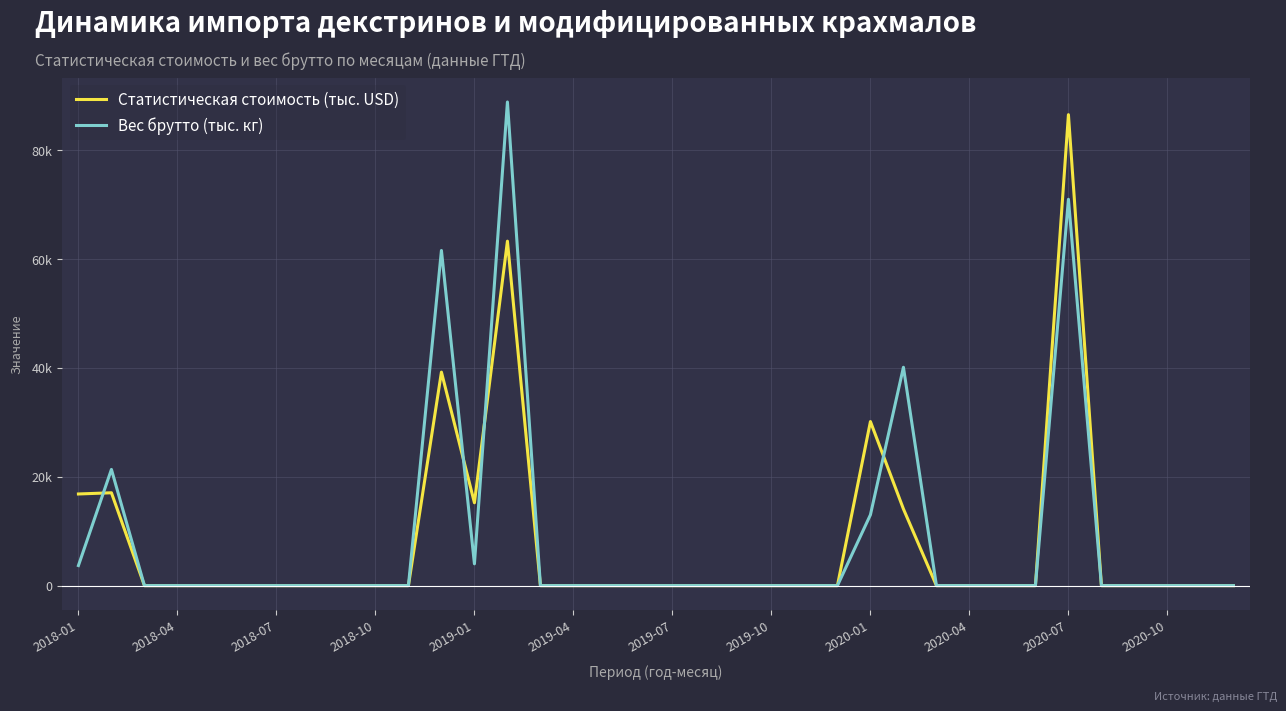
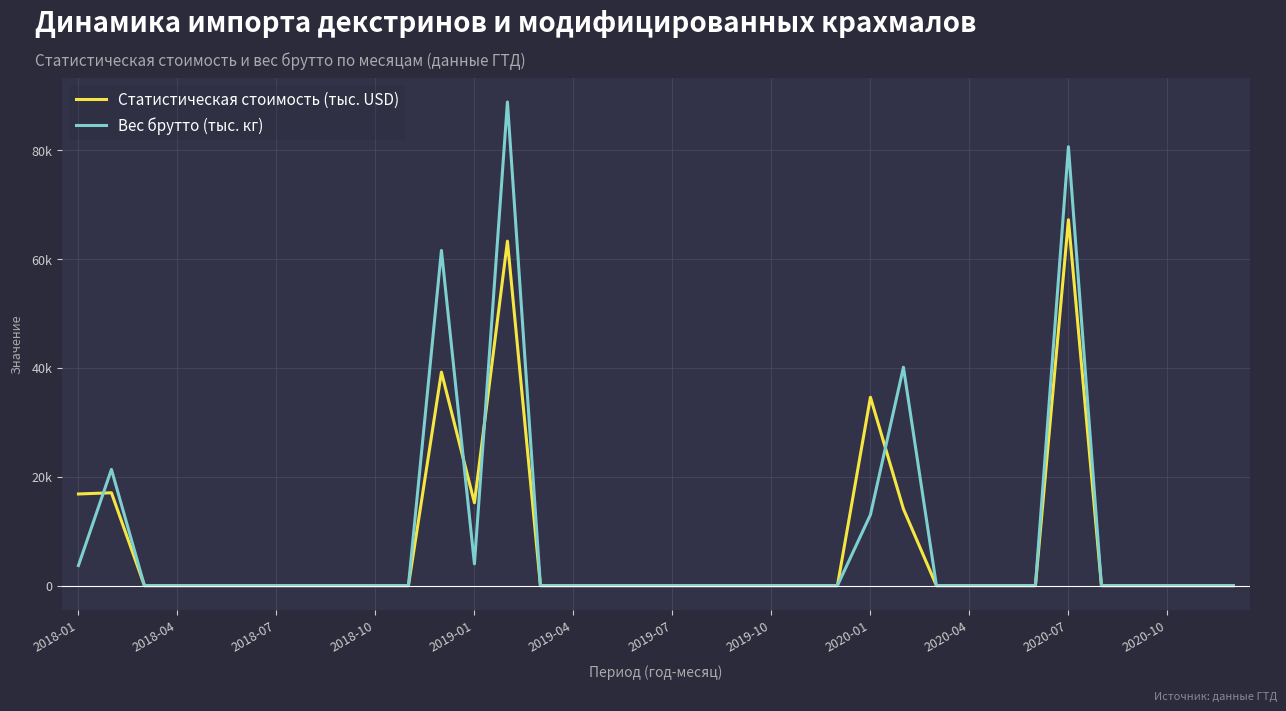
Статистическая стоимость (тыс. USD), 2020-01: 30000 -> 35000
Статистическая стоимость (тыс. USD), 2020-07: 87000 -> 67000
Вес брутто (тыс. кг), 2020-07: 71000 -> 81000
